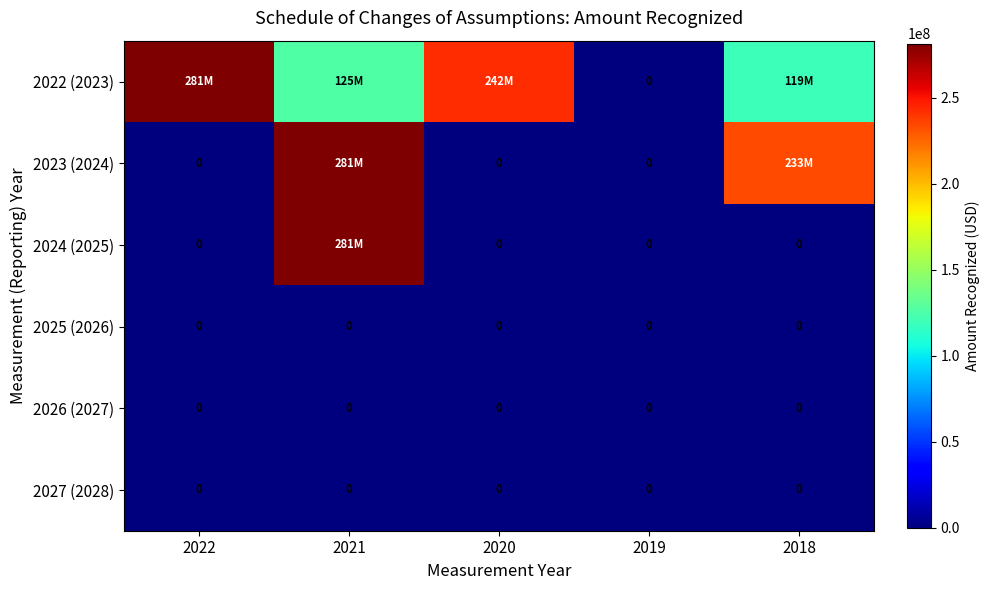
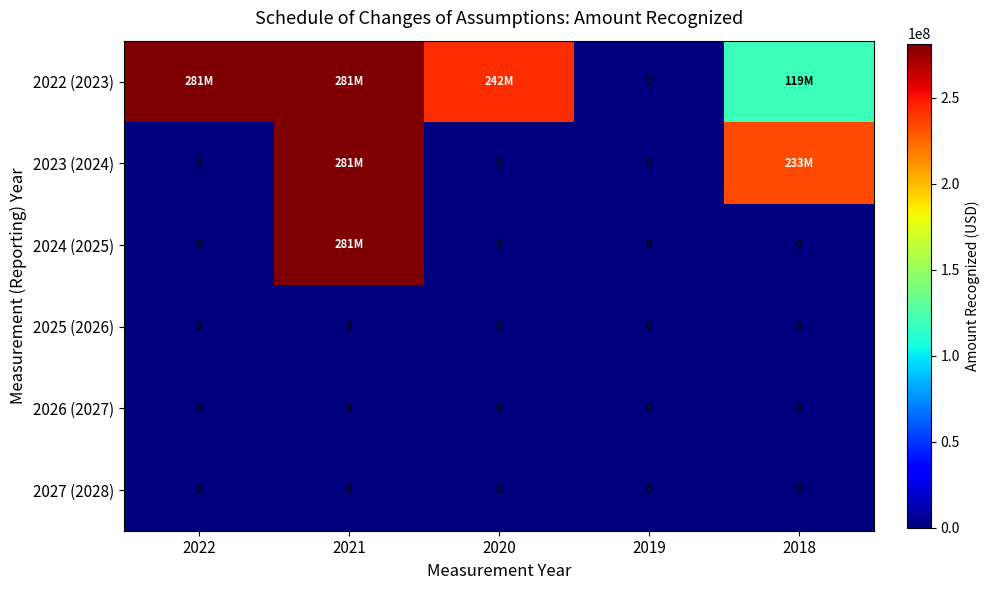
2022 (2023), 2021: 125M -> 281M
